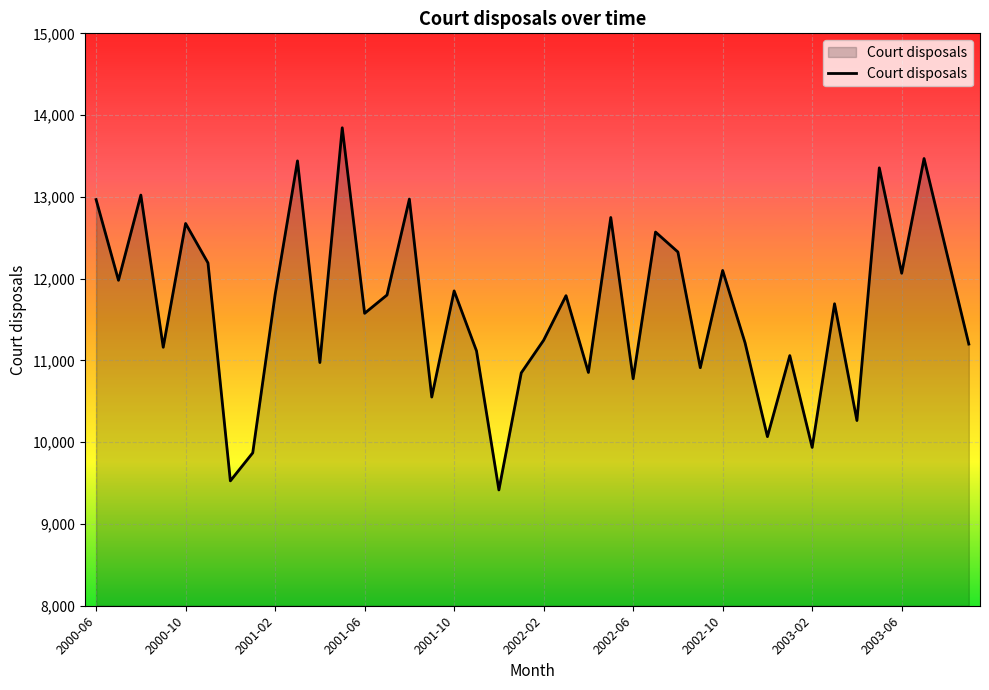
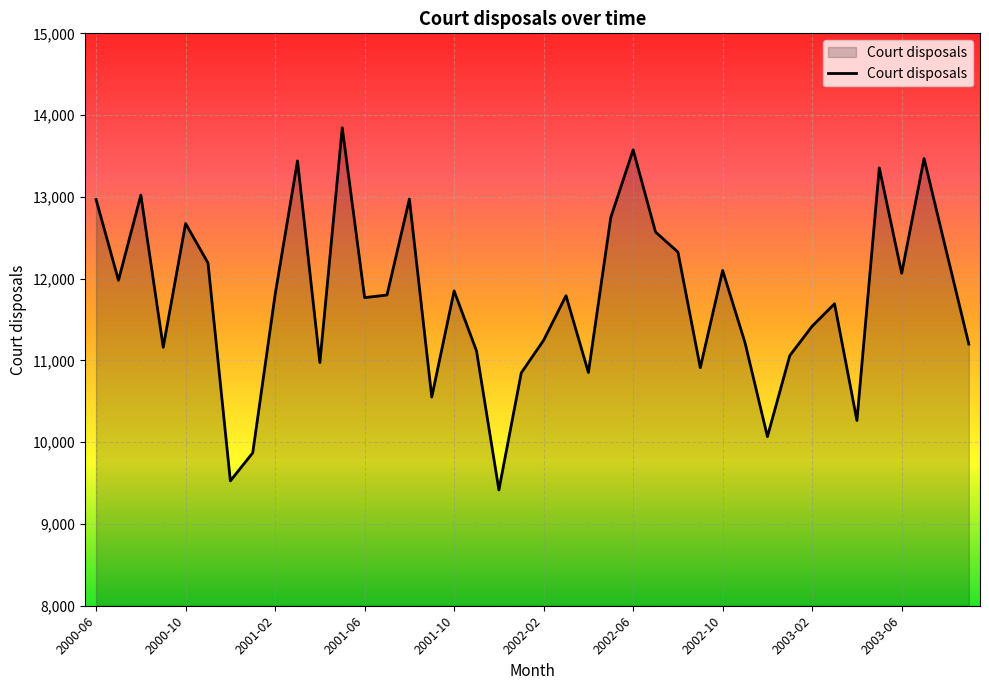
2001-06: 11,600 -> 11,800
2002-06: 10,800 -> 13,600
2003-02: 9,900 -> 11,400
